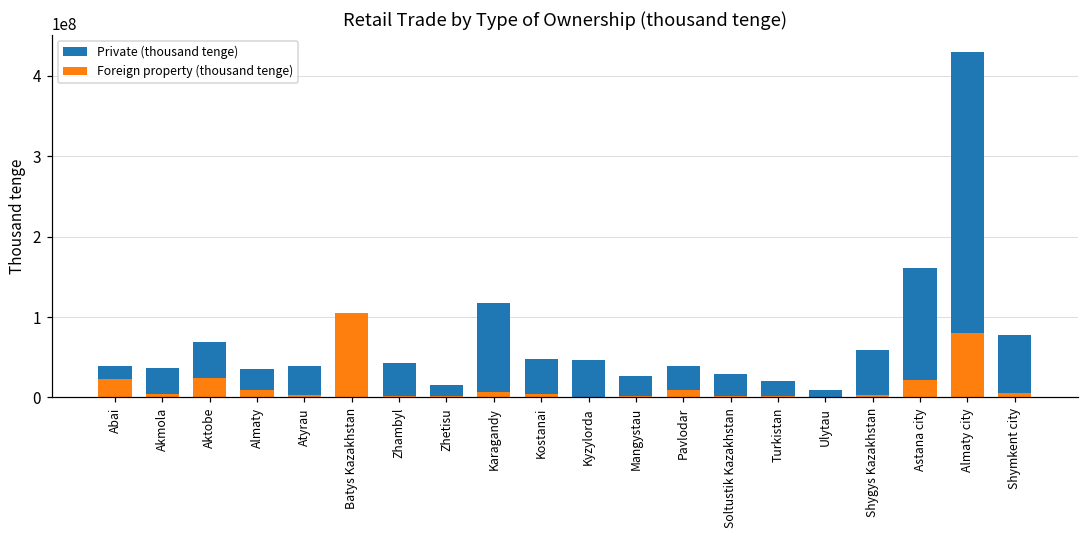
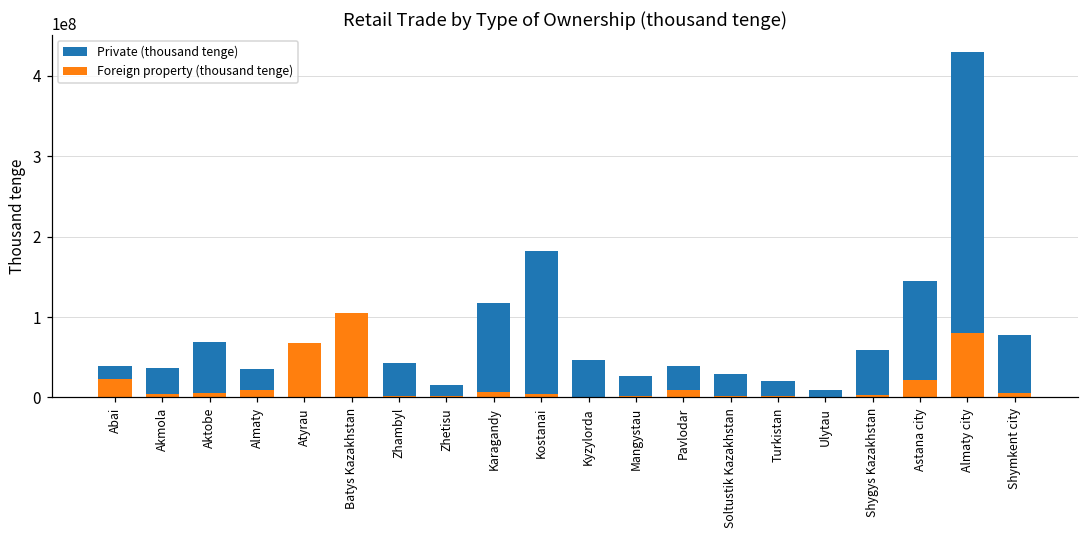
Foreign property (thousand tenge), Aktobe: 20000000 -> 0
Foreign property (thousand tenge), Atyrau: 0 -> 70000000
Private (thousand tenge), Kostanai: 50000000 -> 180000000
Private (thousand tenge), Astana city: 160000000 -> 140000000
